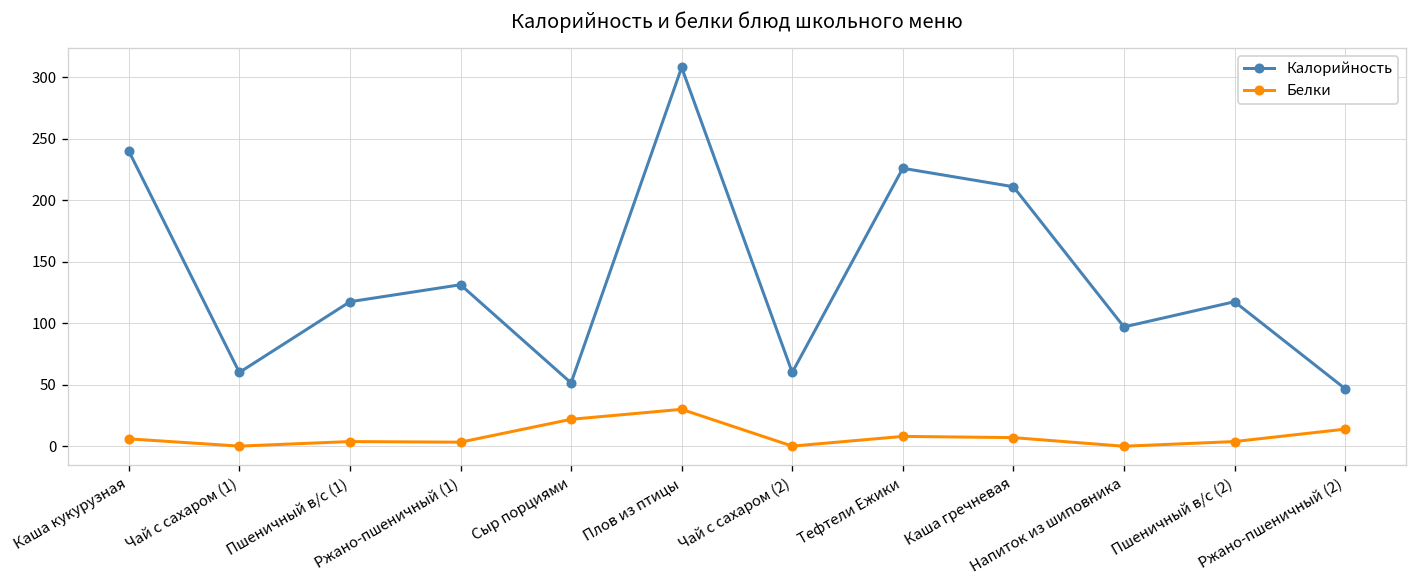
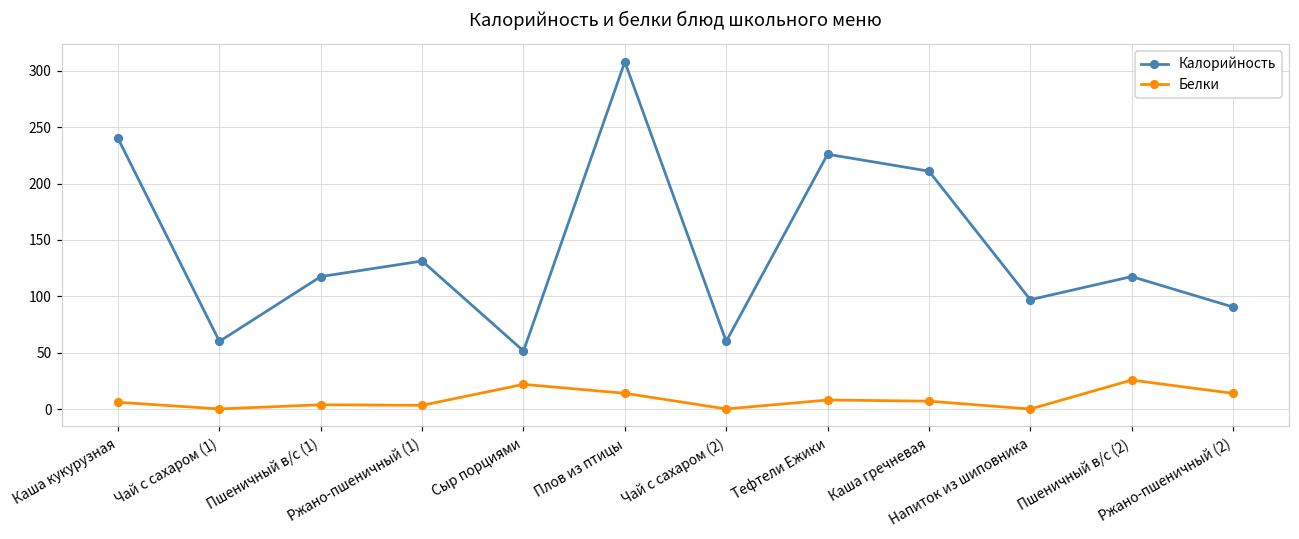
Белки, Плов из птицы: 30 -> 14
Белки, Пшеничный в/с (2): 4 -> 26
Калорийность, Ржано-пшеничный (2): 47 -> 91
